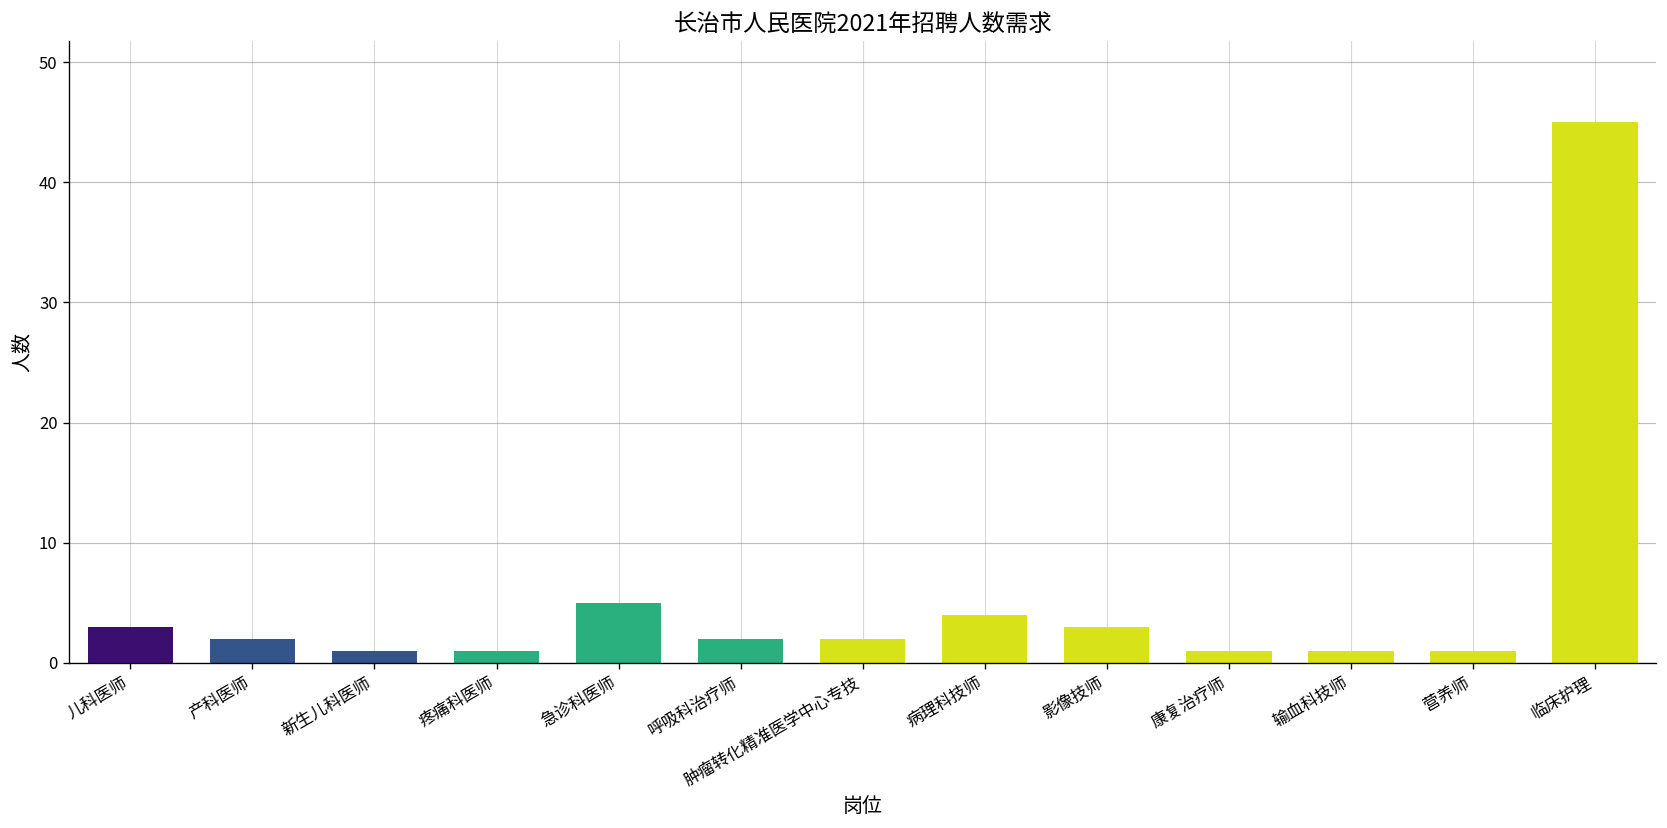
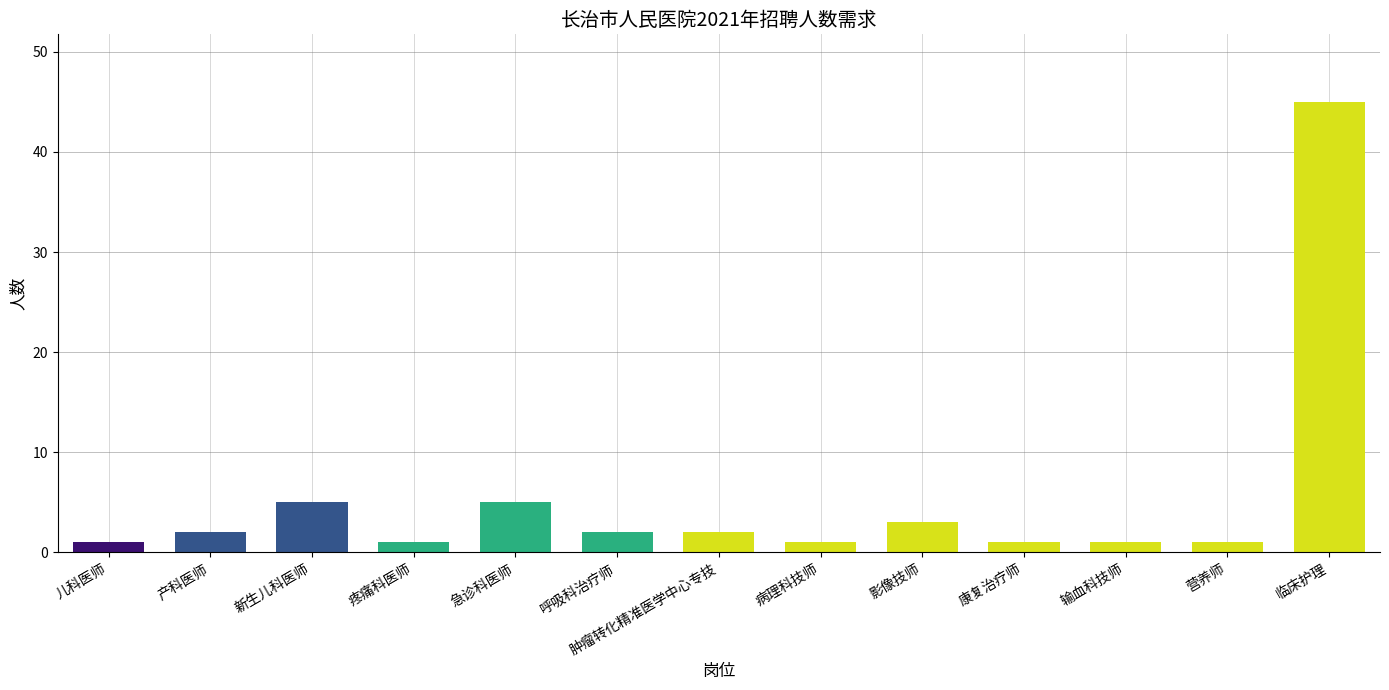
儿科医师: 3 -> 1
新生儿科医师: 1 -> 5
病理科技师: 4 -> 1
